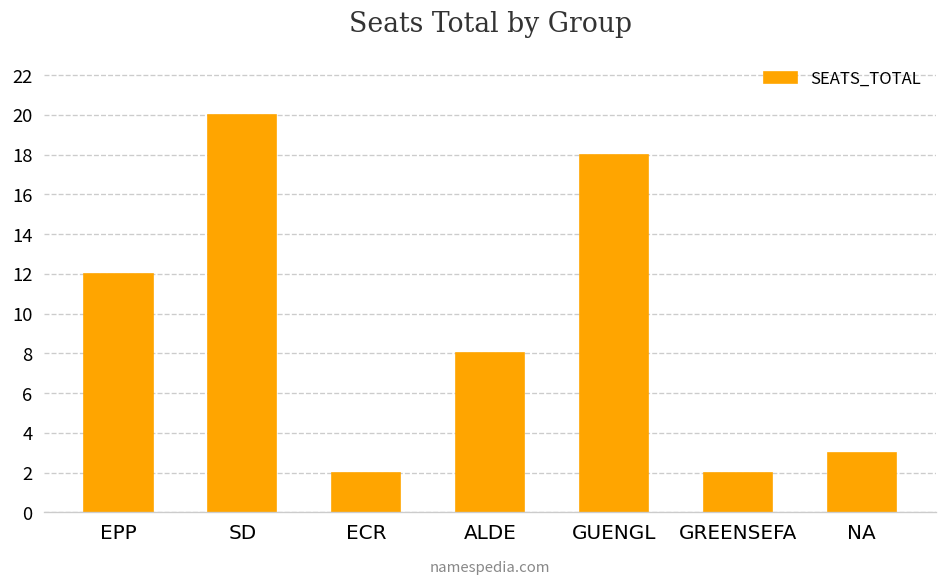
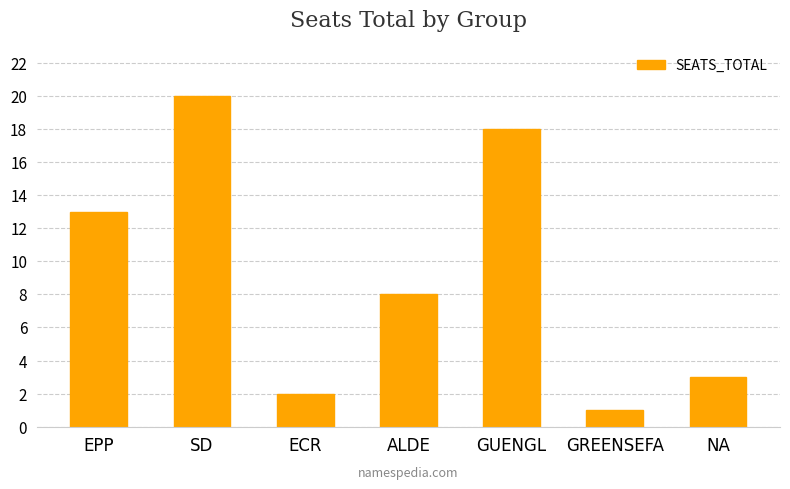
EPP: 12 -> 13
GREENSEFA: 2 -> 1
